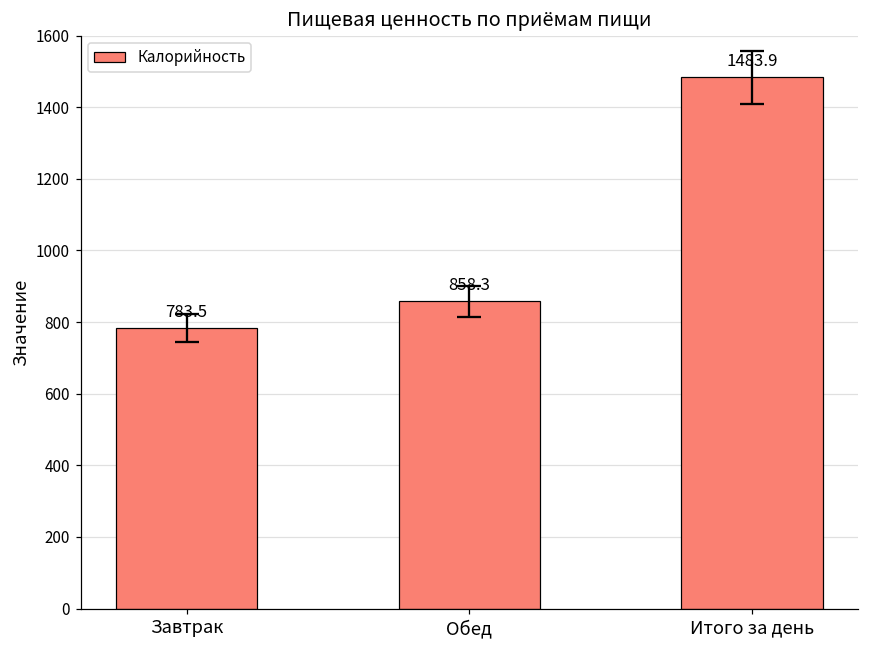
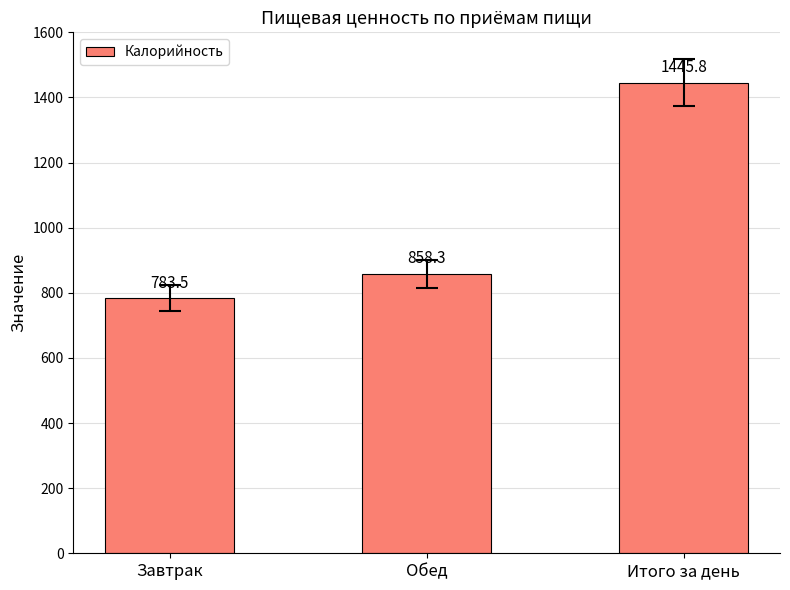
Калорийность, Итого за день: 1483.9 -> 1445.8
